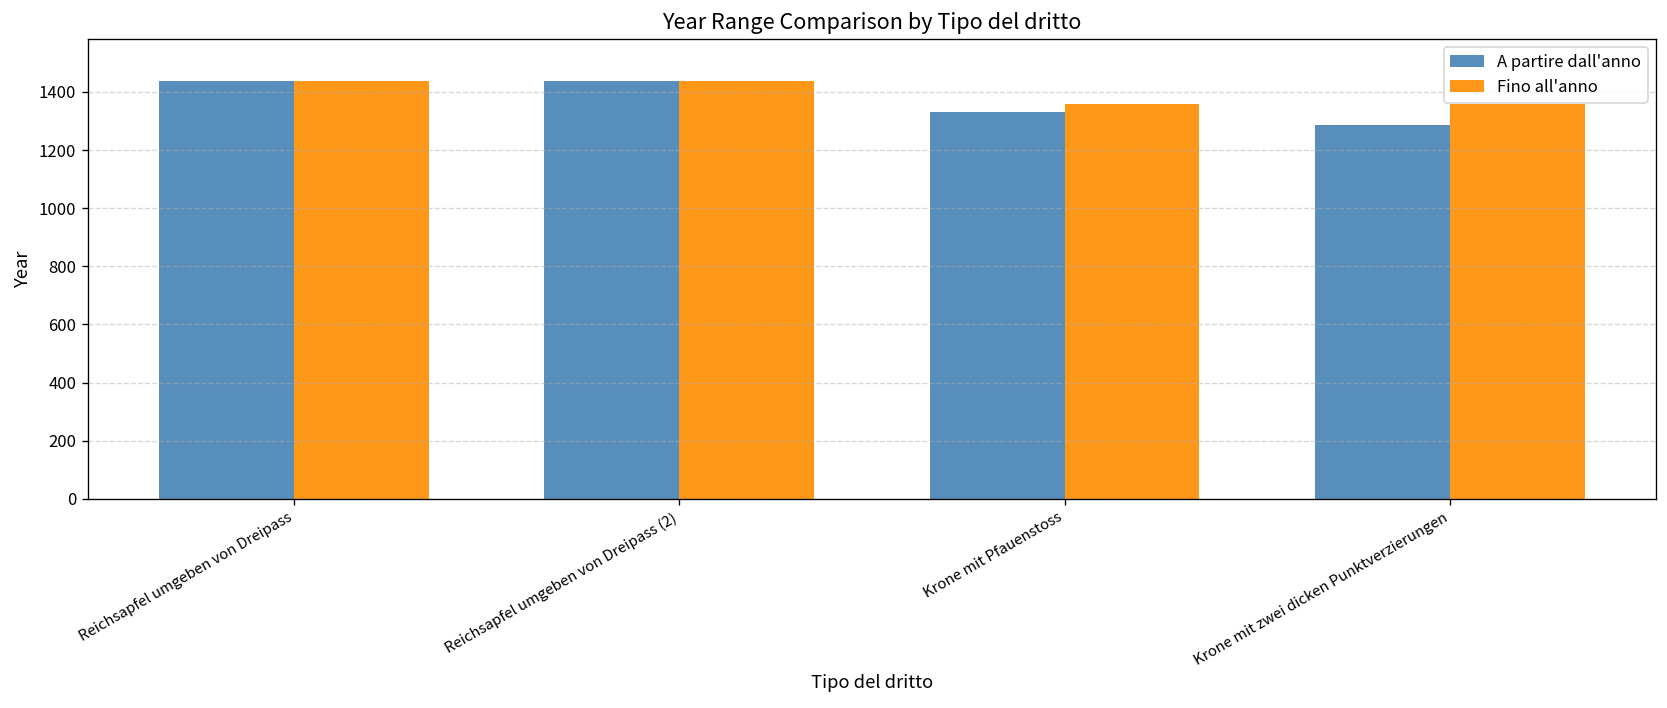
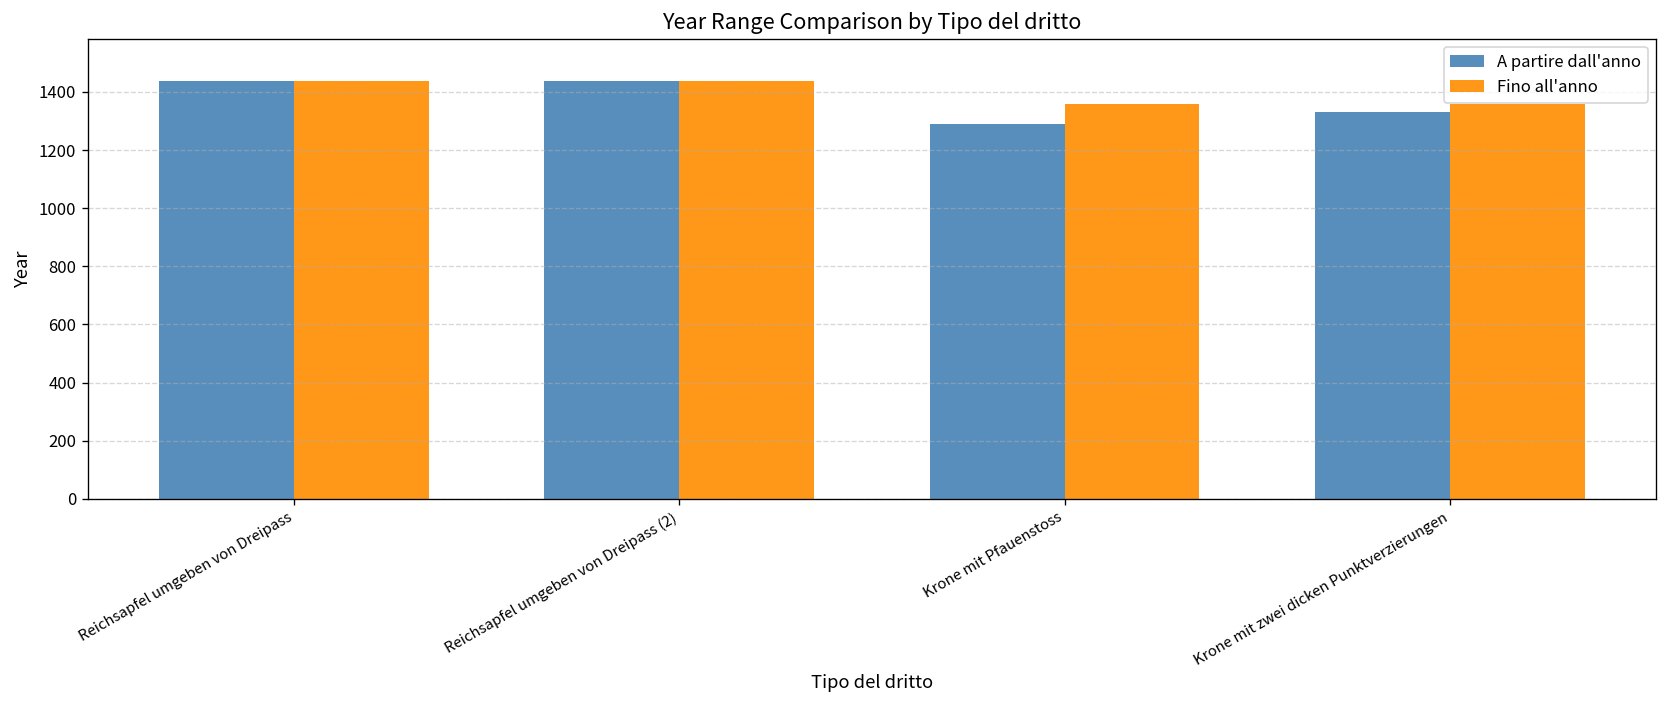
A partire dall'anno, Krone mit Pfauenstoss: 1330 -> 1290
A partire dall'anno, Krone mit zwei dicken Punktverzierungen: 1290 -> 1330
